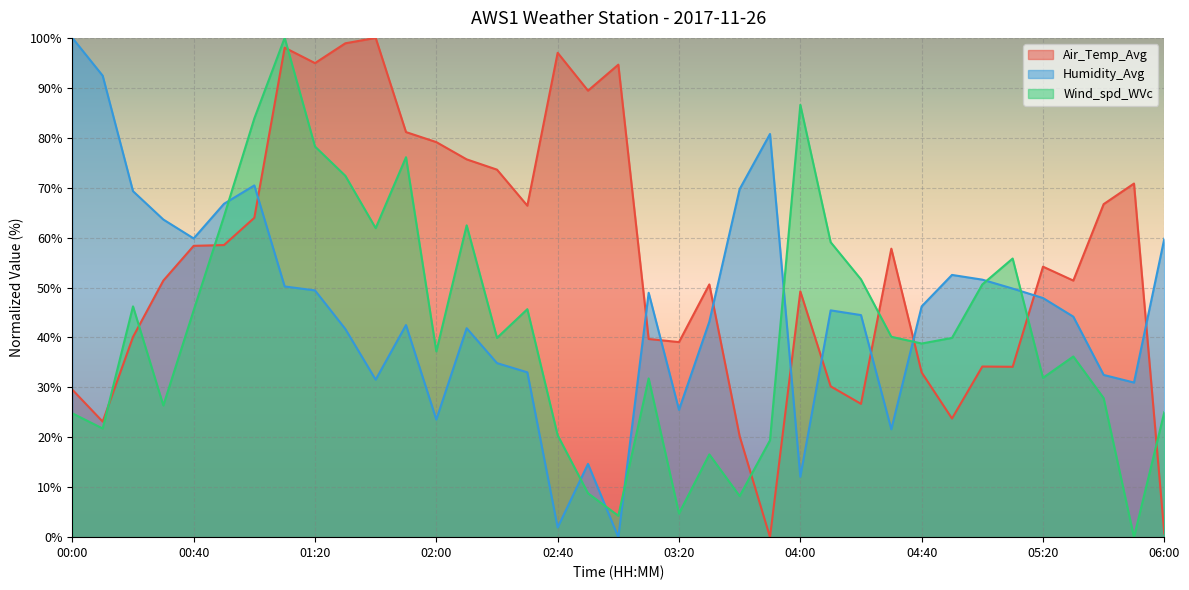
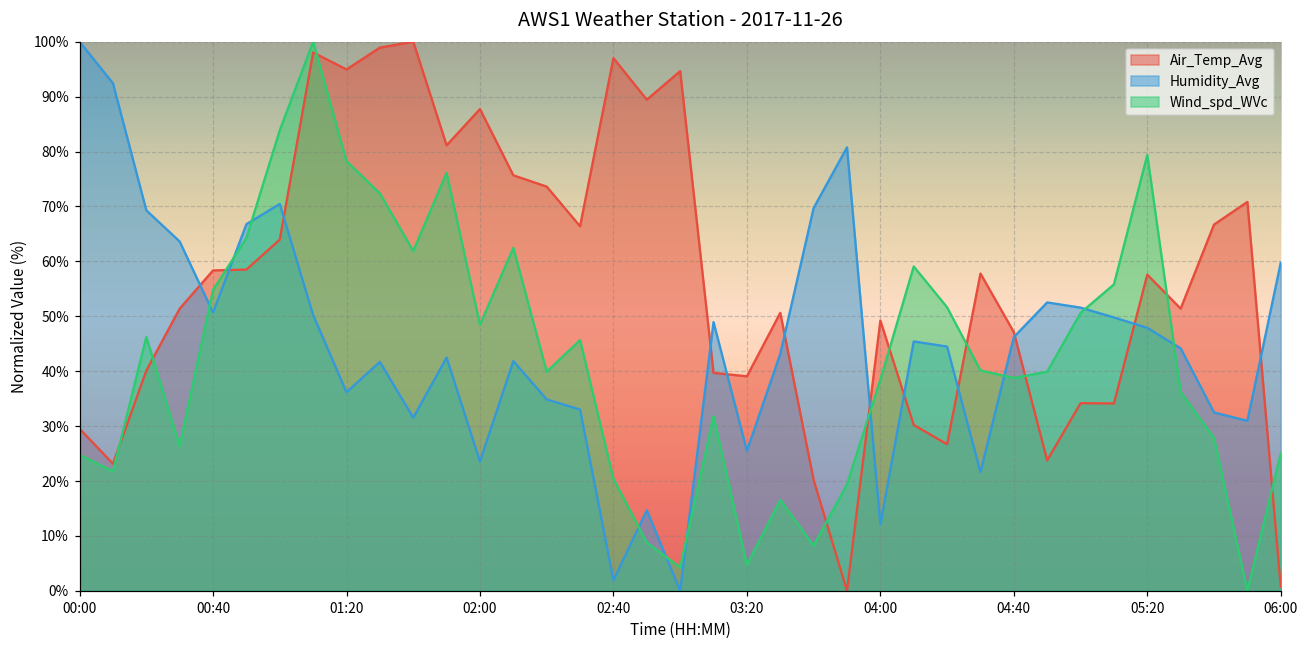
Humidity_Avg, 00:40: 60% -> 51%
Wind_spd_WVc, 00:40: 45% -> 55%
Humidity_Avg, 01:20: 49% -> 36%
Air_Temp_Avg, 02:00: 79% -> 88%
Wind_spd_WVc, 02:00: 37% -> 48%
Wind_spd_WVc, 04:00: 87% -> 38%
Air_Temp_Avg, 04:40: 33% -> 47%
Air_Temp_Avg, 05:20: 54% -> 58%
Wind_spd_WVc, 05:20: 32% -> 79%
